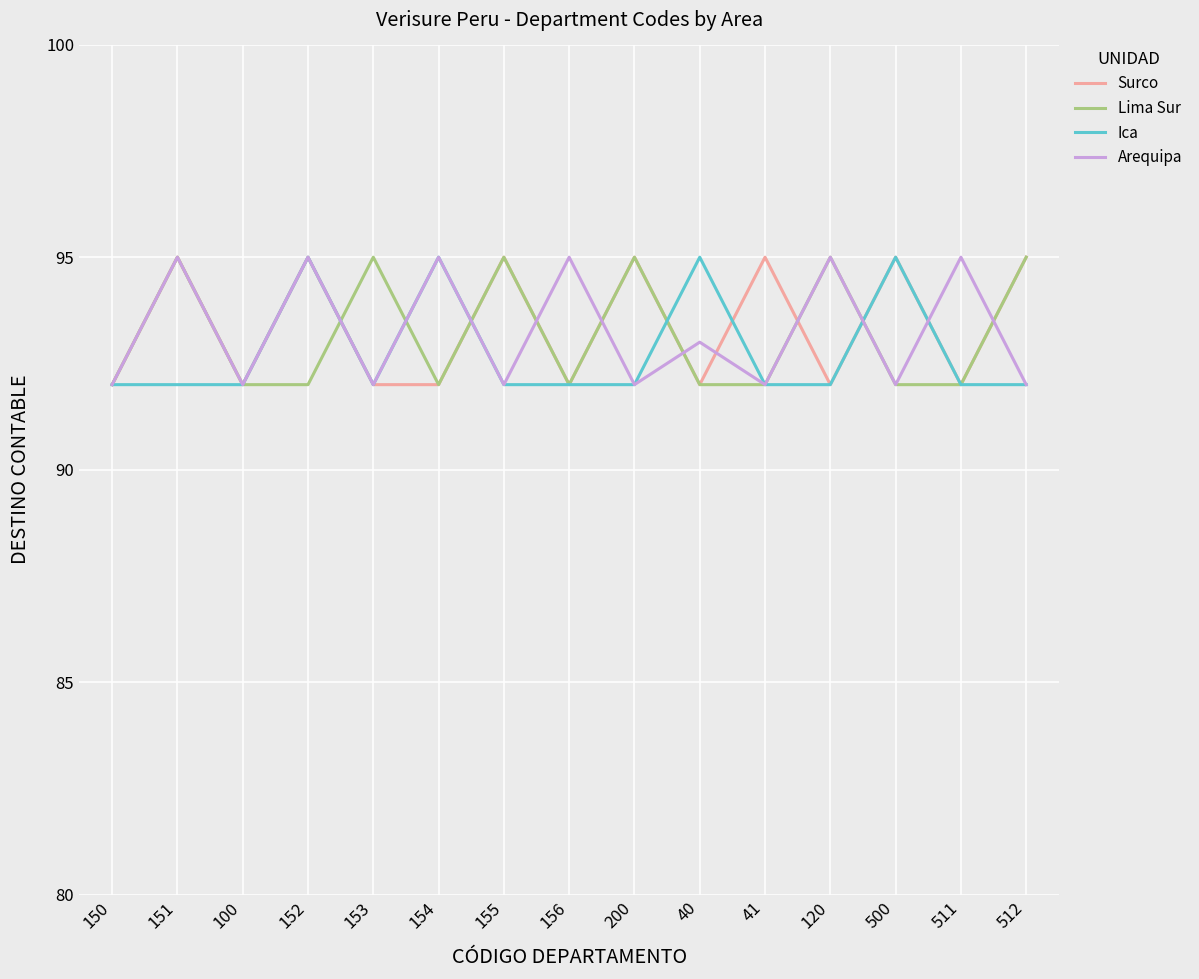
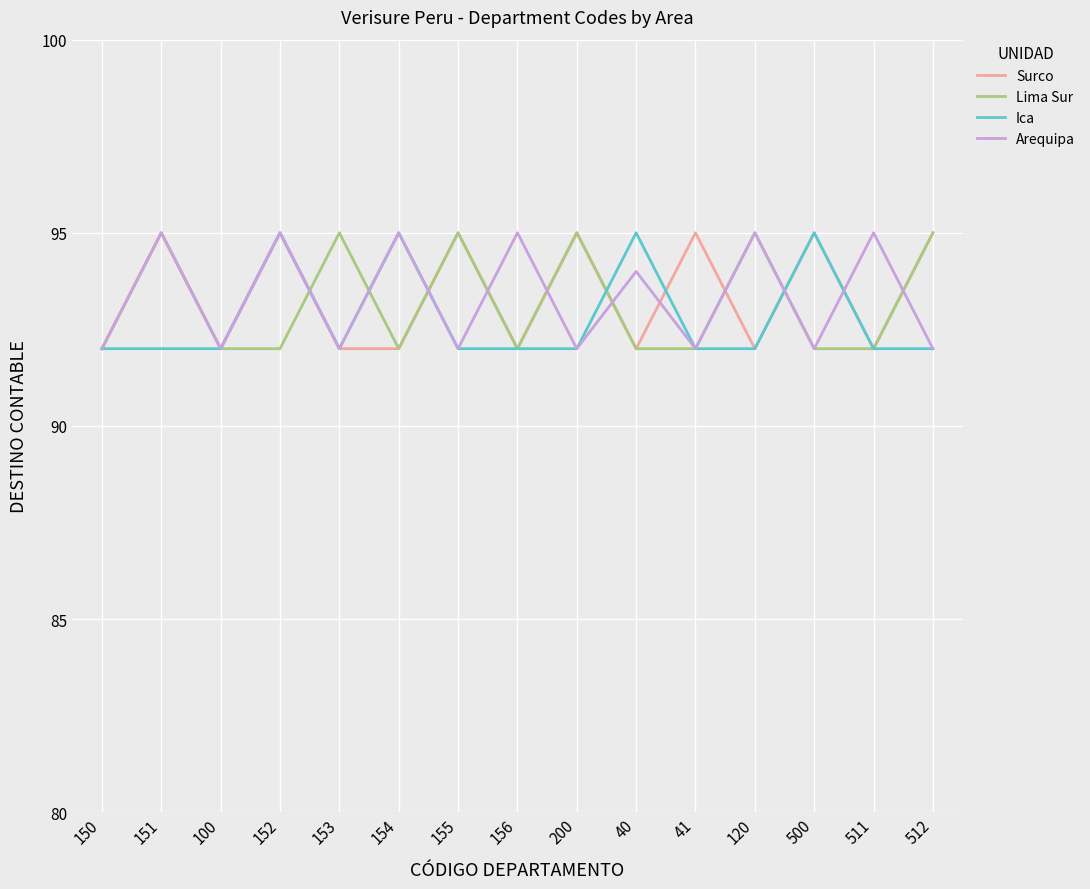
Arequipa, 40: 93 -> 94
